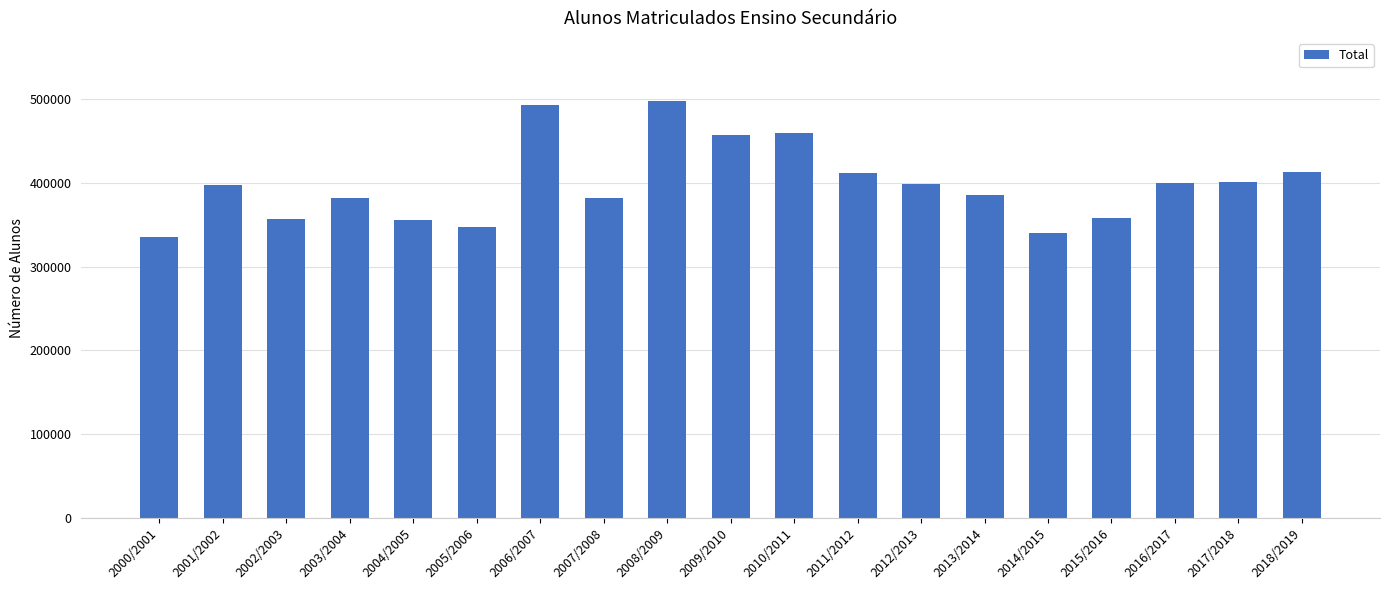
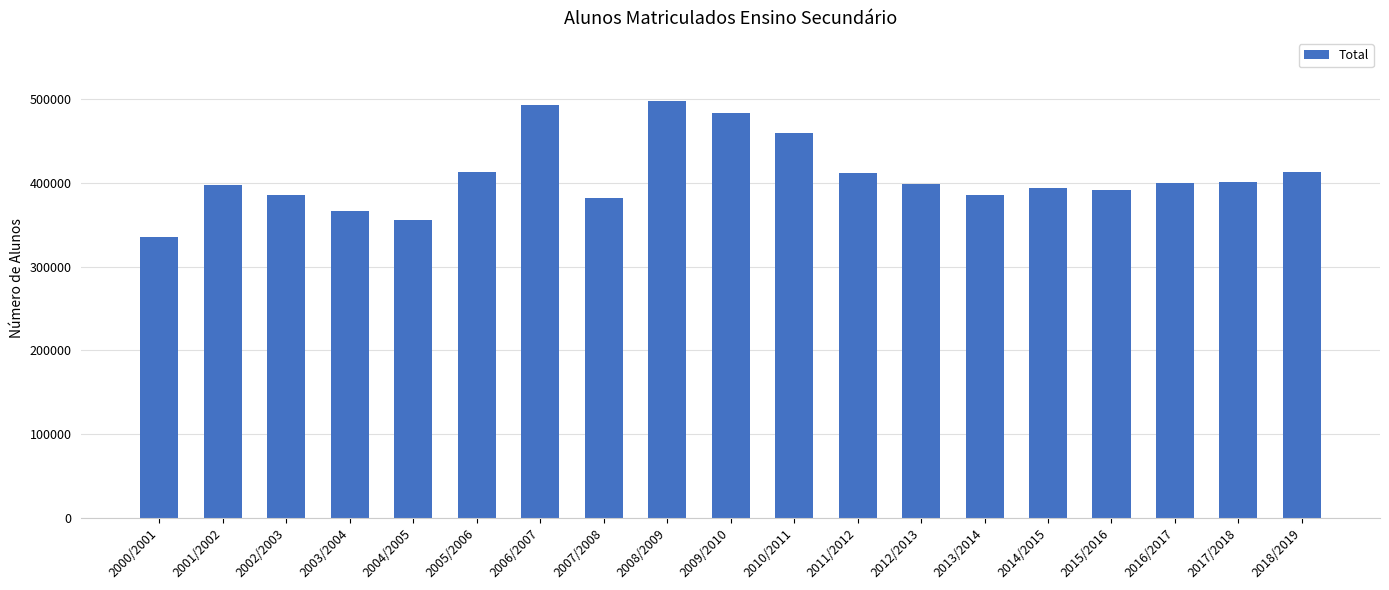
2002/2003: 360000 -> 390000
2003/2004: 380000 -> 370000
2005/2006: 350000 -> 410000
2009/2010: 460000 -> 480000
2014/2015: 340000 -> 390000
2015/2016: 360000 -> 390000
